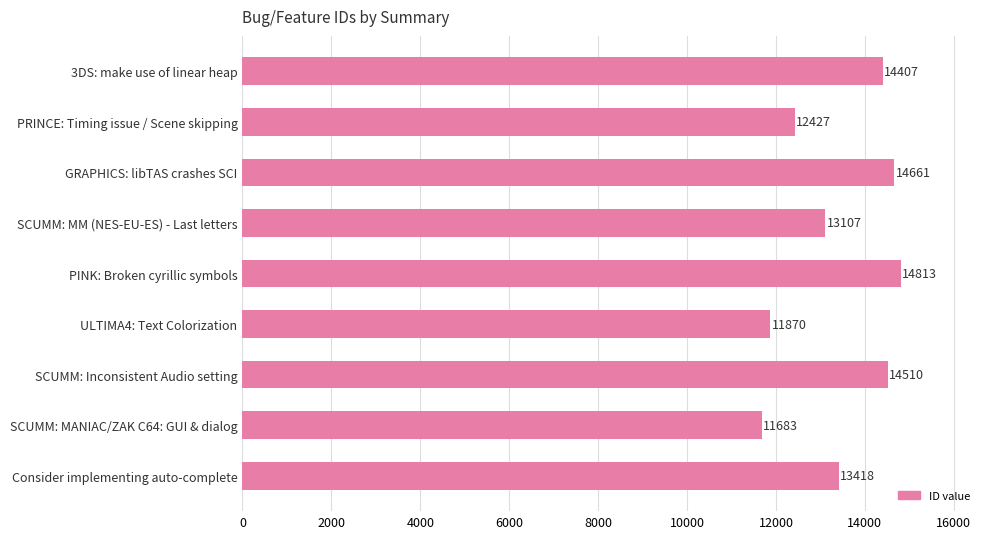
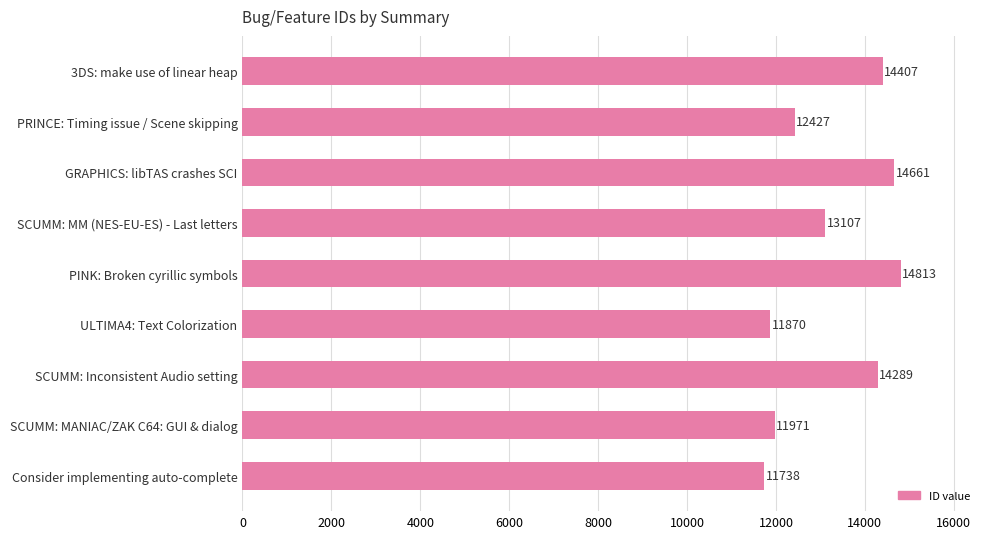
SCUMM: Inconsistent Audio setting: 14510 -> 14289
SCUMM: MANIAC/ZAK C64: GUI & dialog: 11683 -> 11971
Consider implementing auto-complete: 13418 -> 11738
